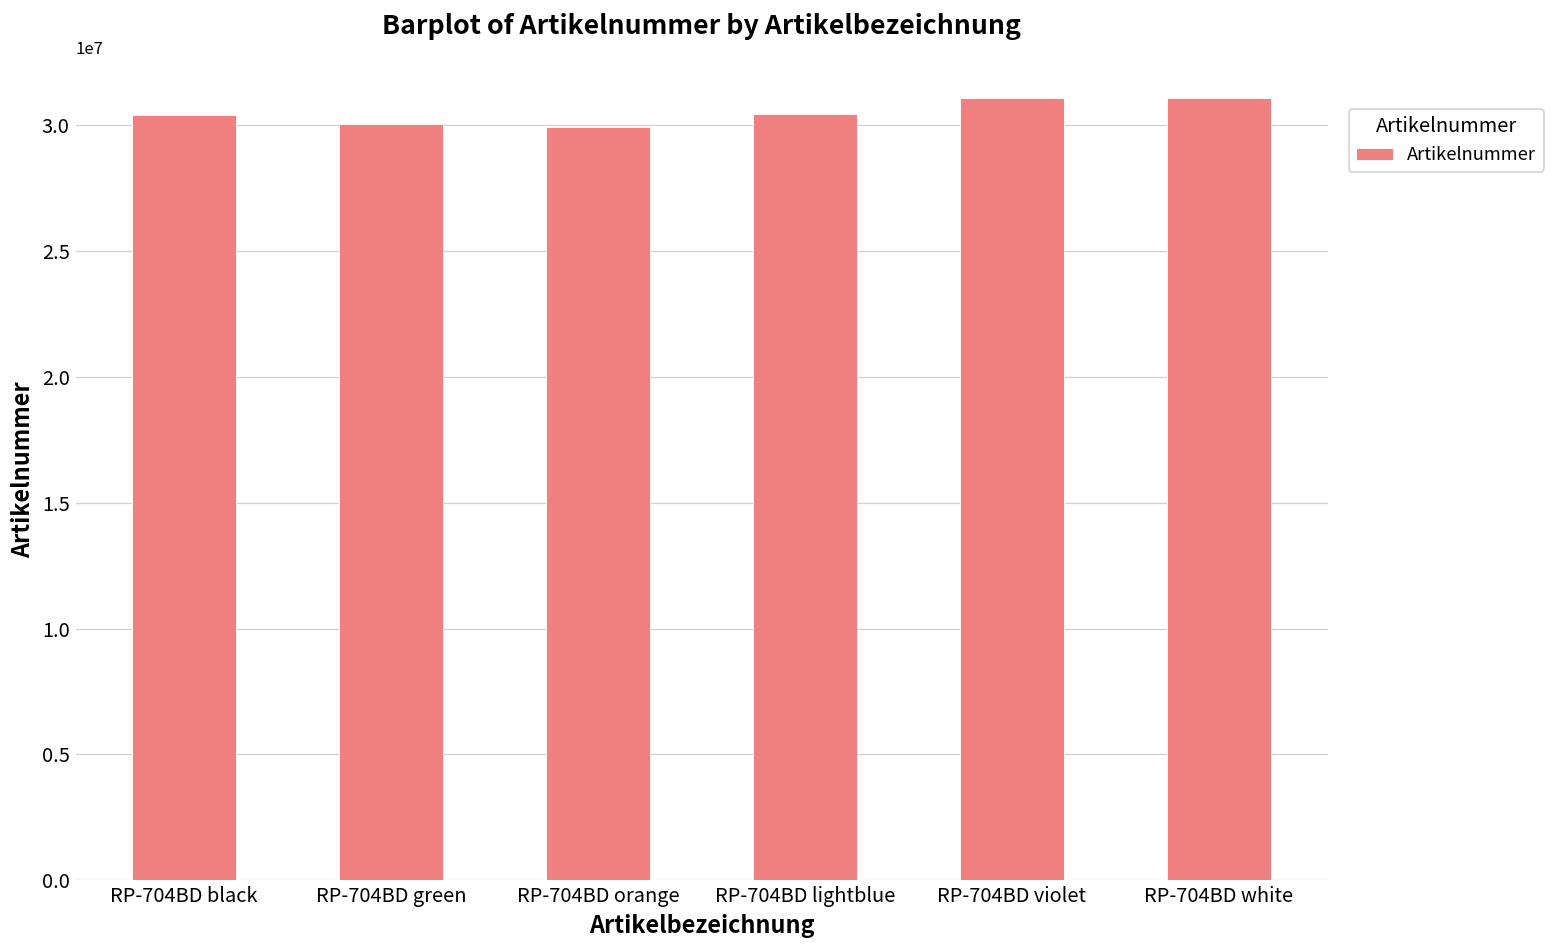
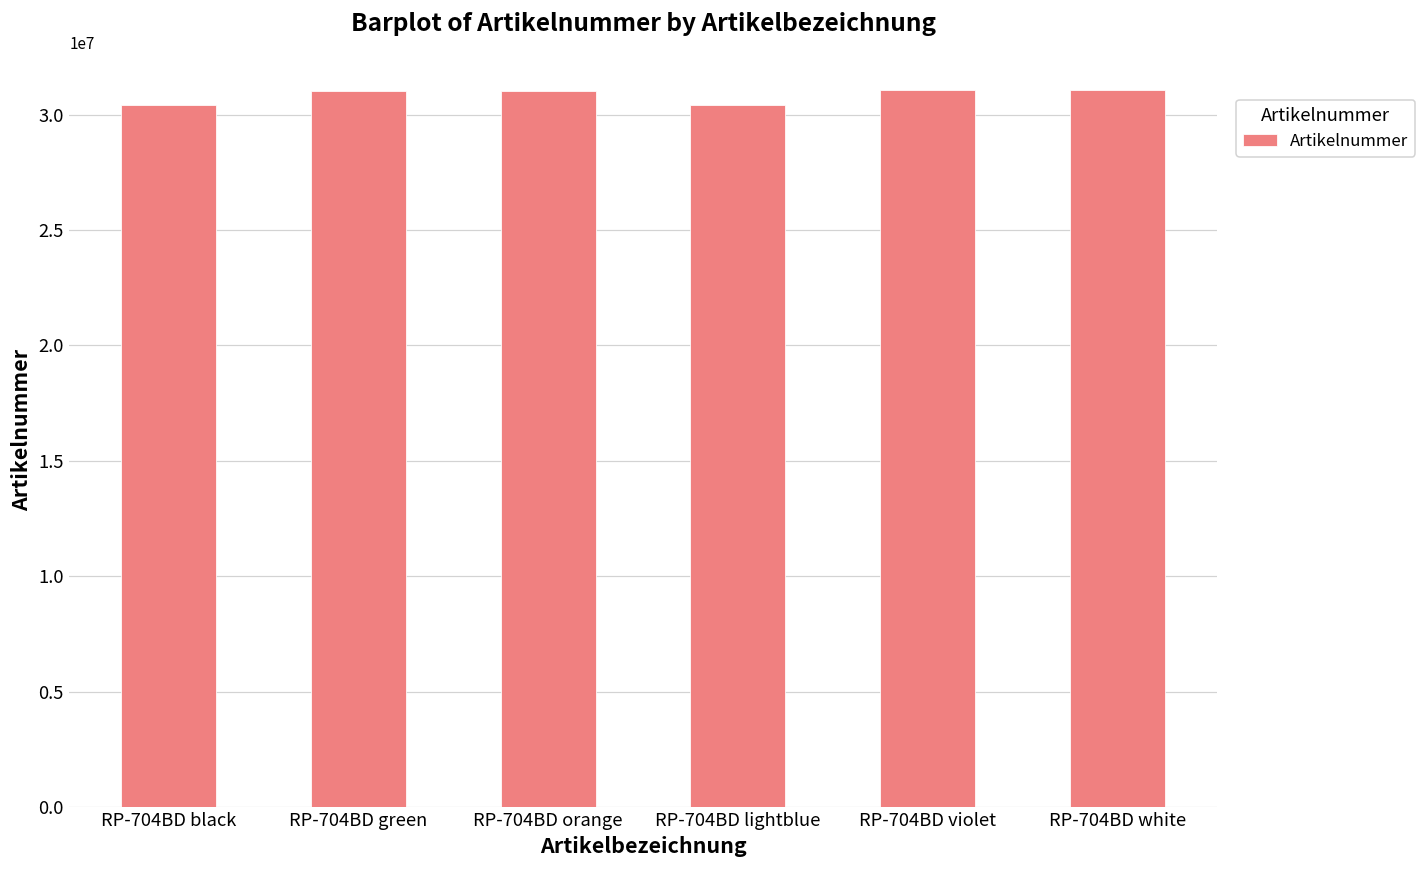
RP-704BD green: 30000000 -> 31000000
RP-704BD orange: 29900000 -> 31000000
